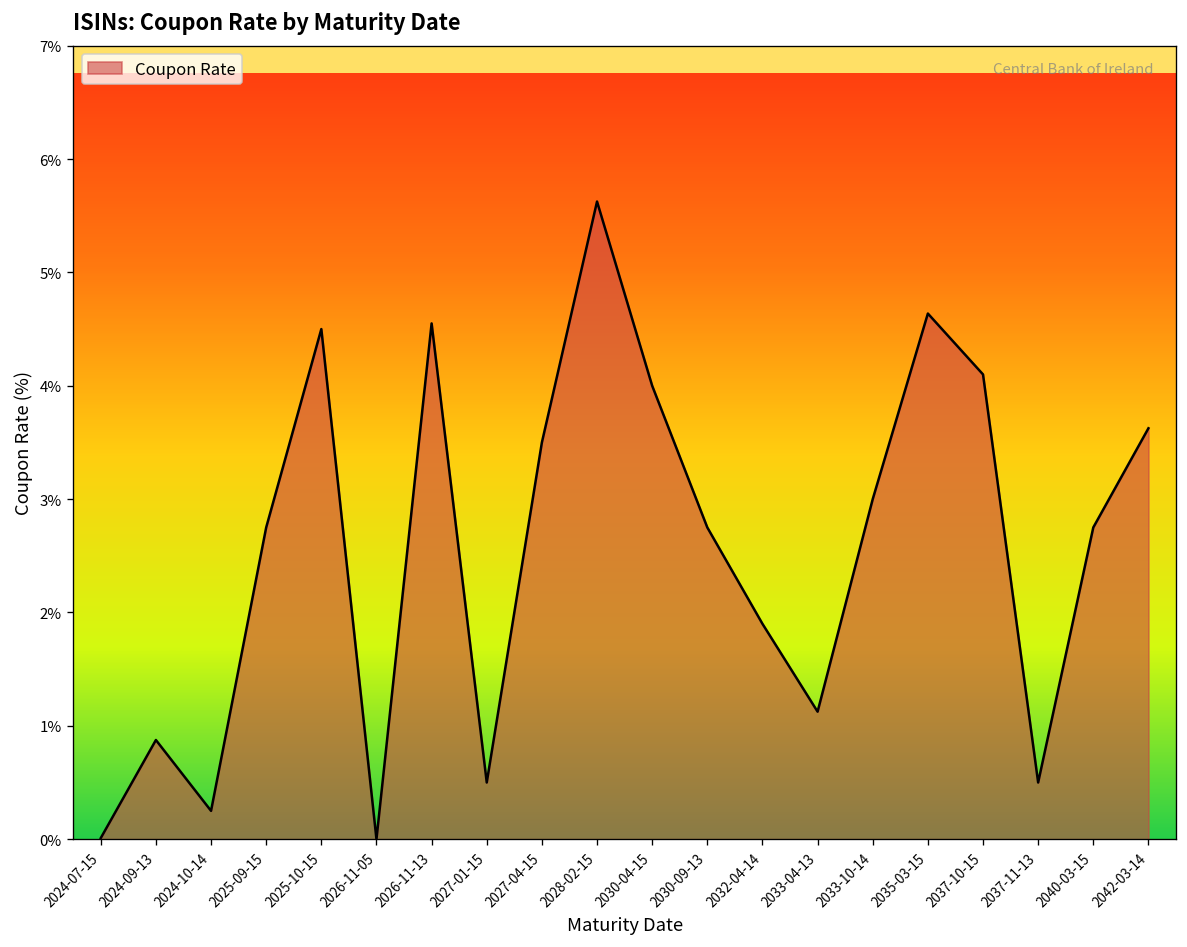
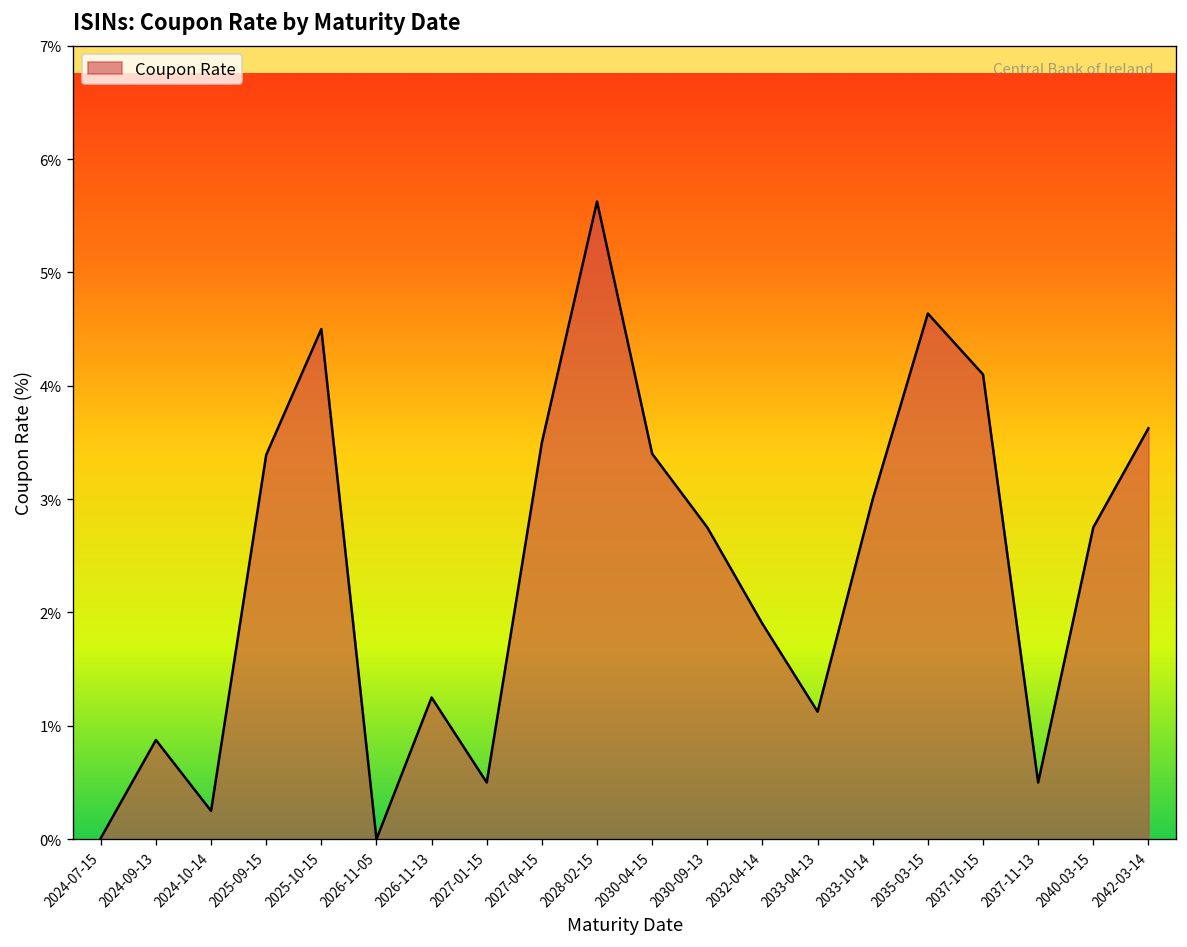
2025-09-15: 2.8% -> 3.4%
2026-11-13: 4.6% -> 1.3%
2030-04-15: 4.0% -> 3.4%
